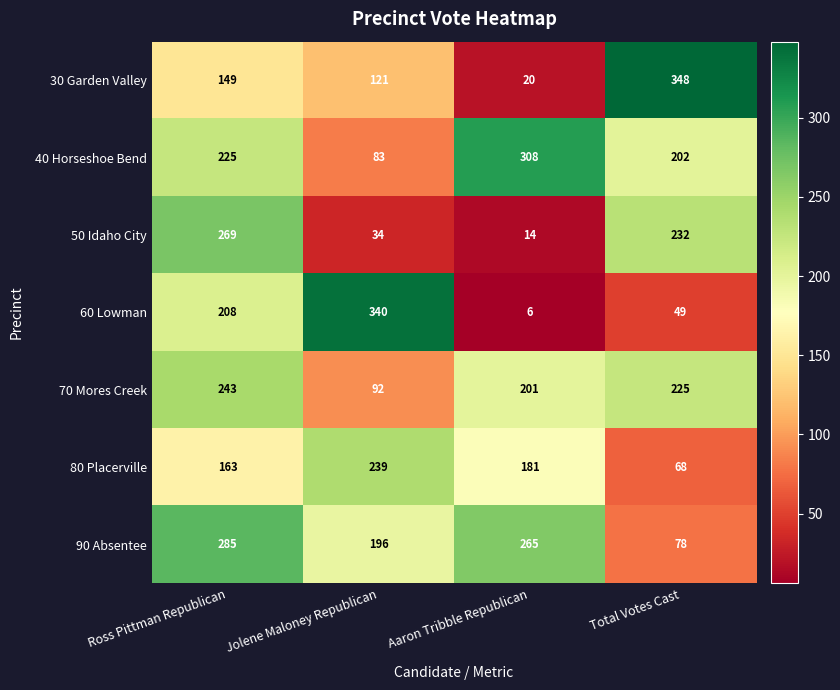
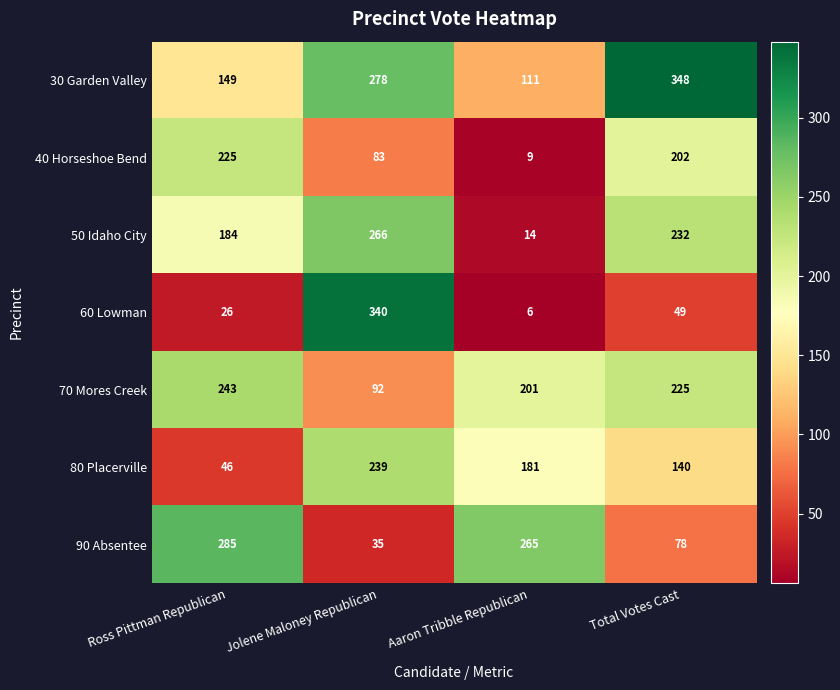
30 Garden Valley, Jolene Maloney Republican: 121 -> 278
30 Garden Valley, Aaron Tribble Republican: 20 -> 111
40 Horseshoe Bend, Aaron Tribble Republican: 308 -> 9
50 Idaho City, Ross Pittman Republican: 269 -> 184
50 Idaho City, Jolene Maloney Republican: 34 -> 266
60 Lowman, Ross Pittman Republican: 208 -> 26
80 Placerville, Ross Pittman Republican: 163 -> 46
80 Placerville, Total Votes Cast: 68 -> 140
90 Absentee, Jolene Maloney Republican: 196 -> 35
